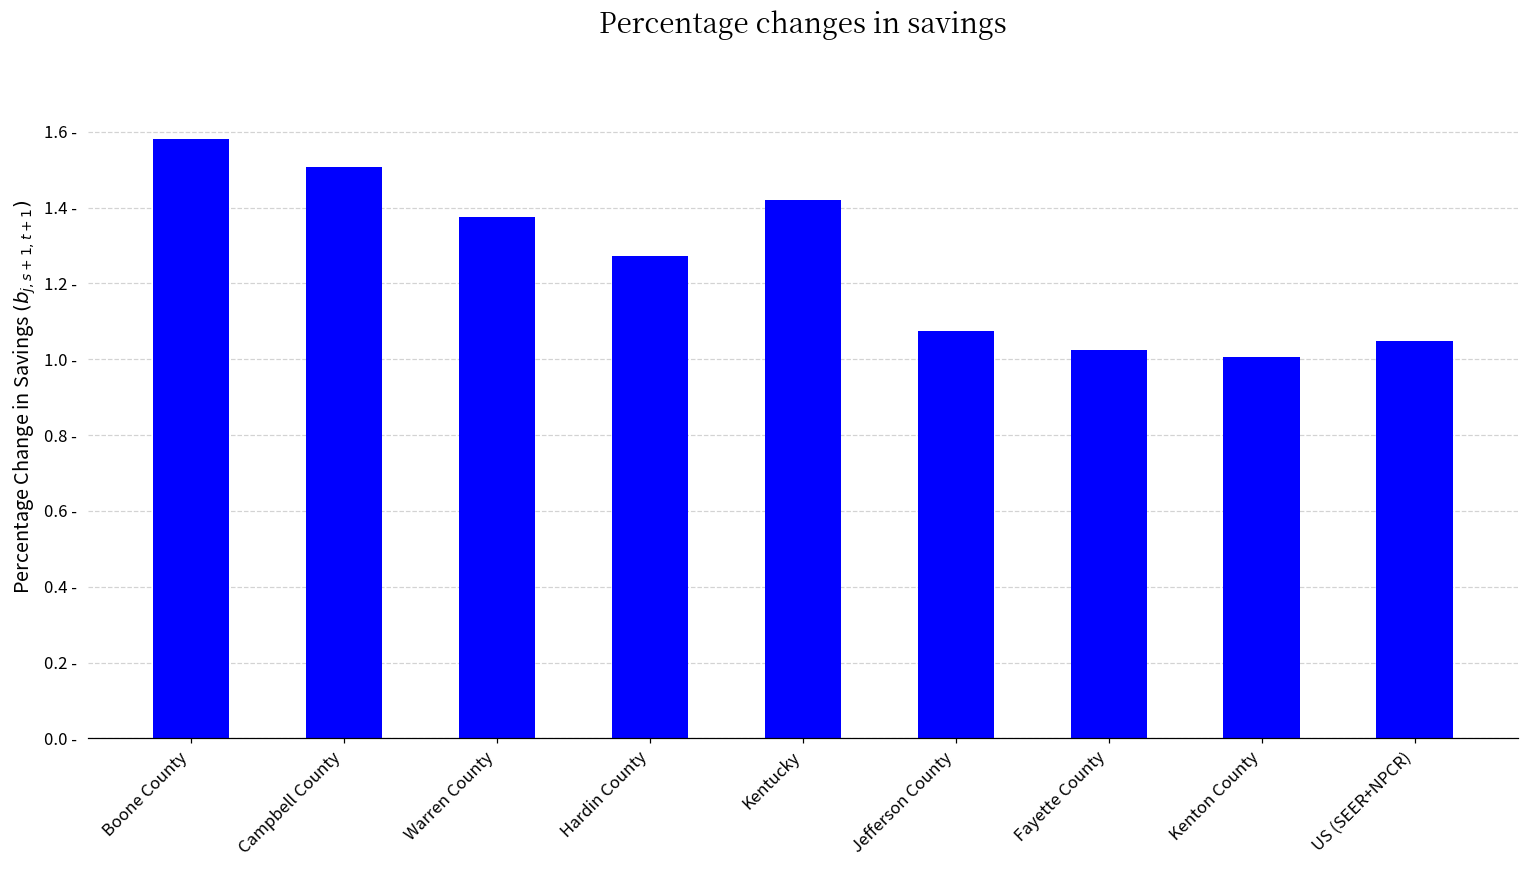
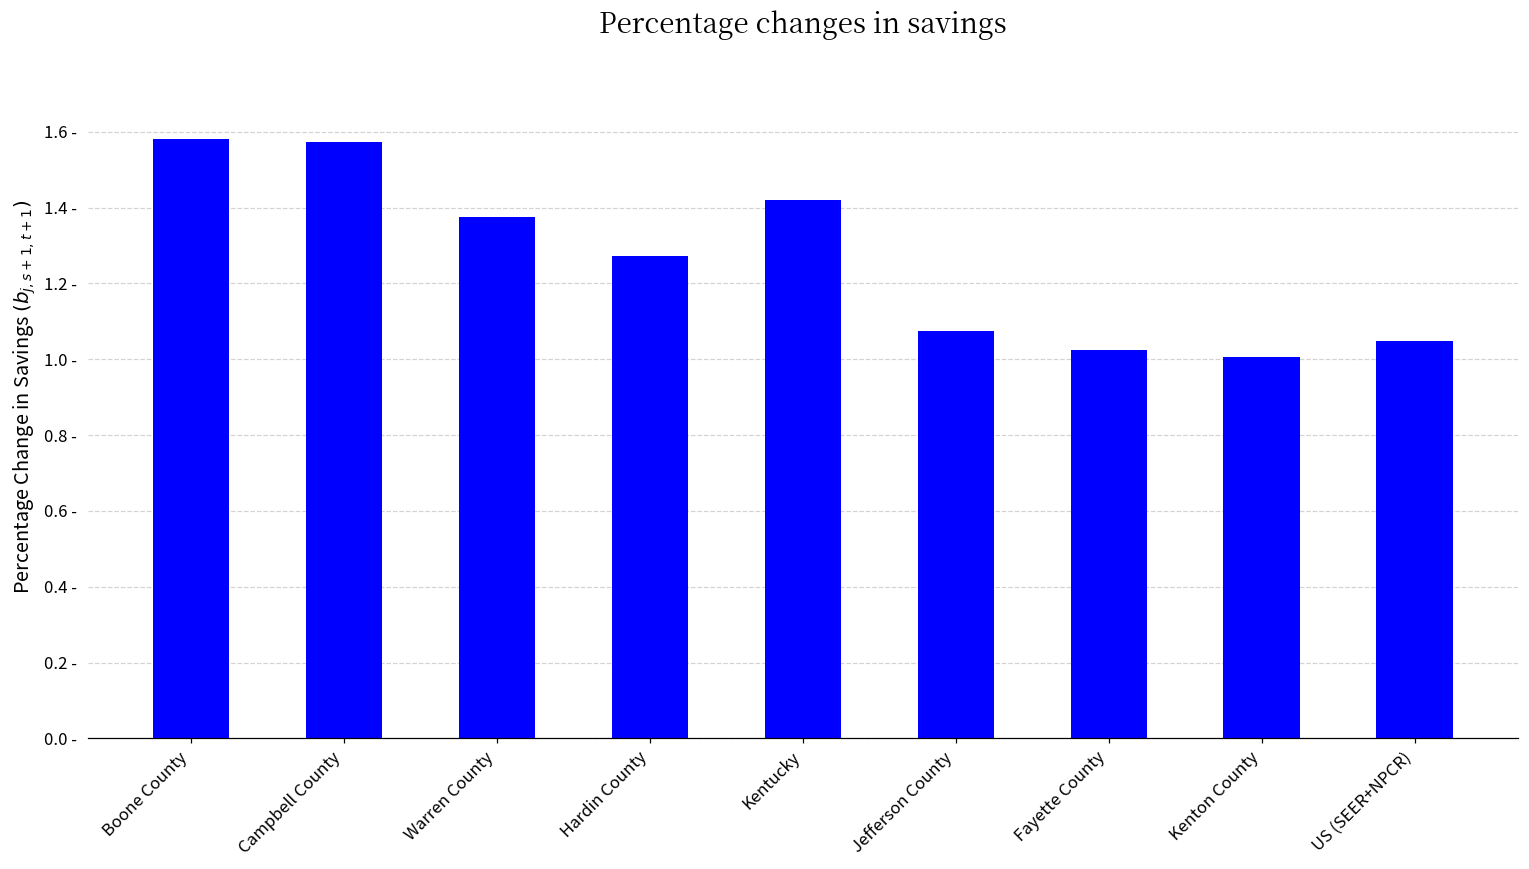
Campbell County: 1.51 - -> 1.57 -
